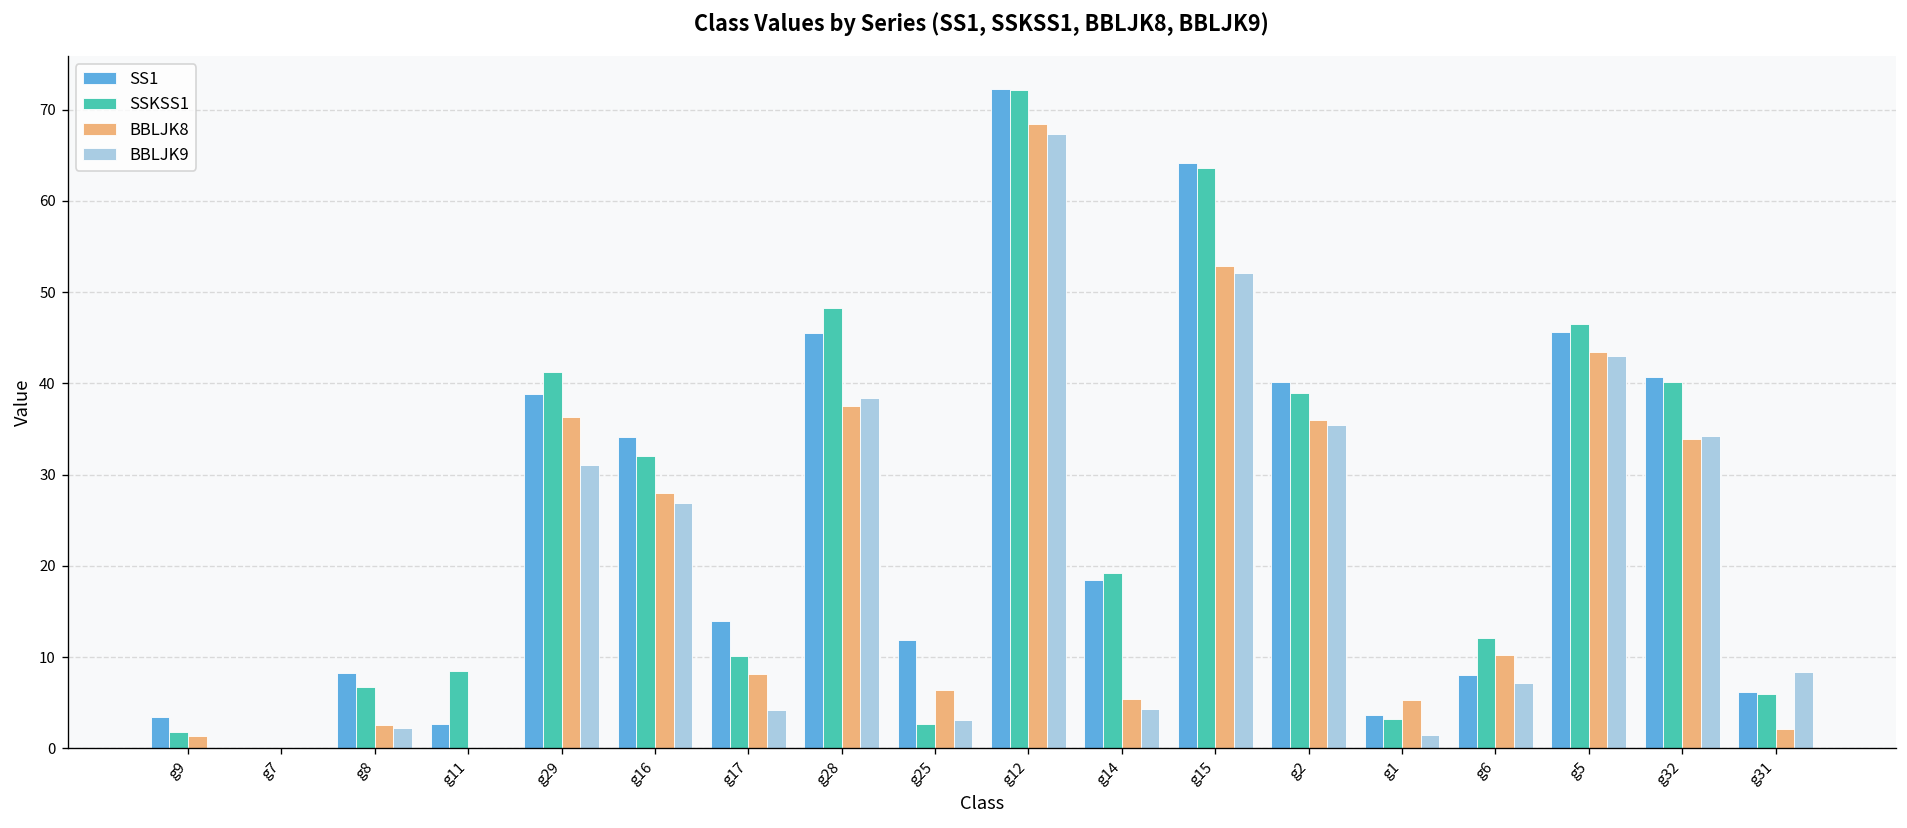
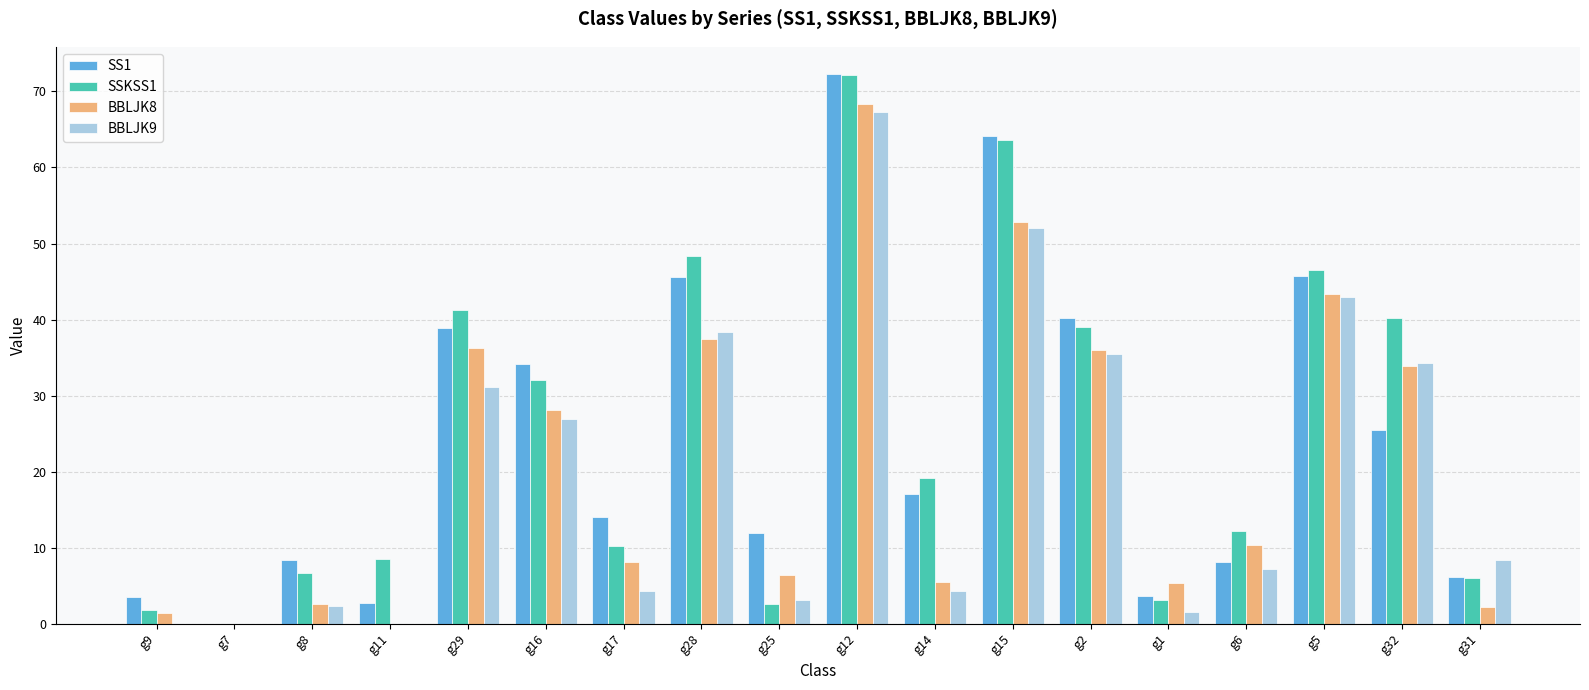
SS1, g14: 18 -> 17
SS1, g32: 41 -> 25
